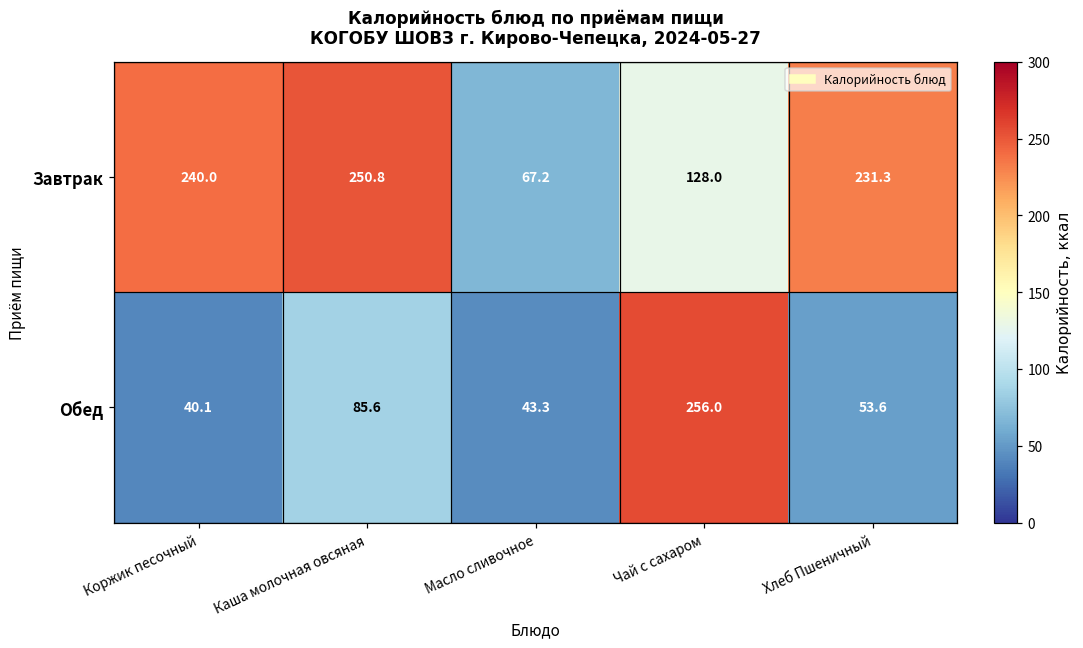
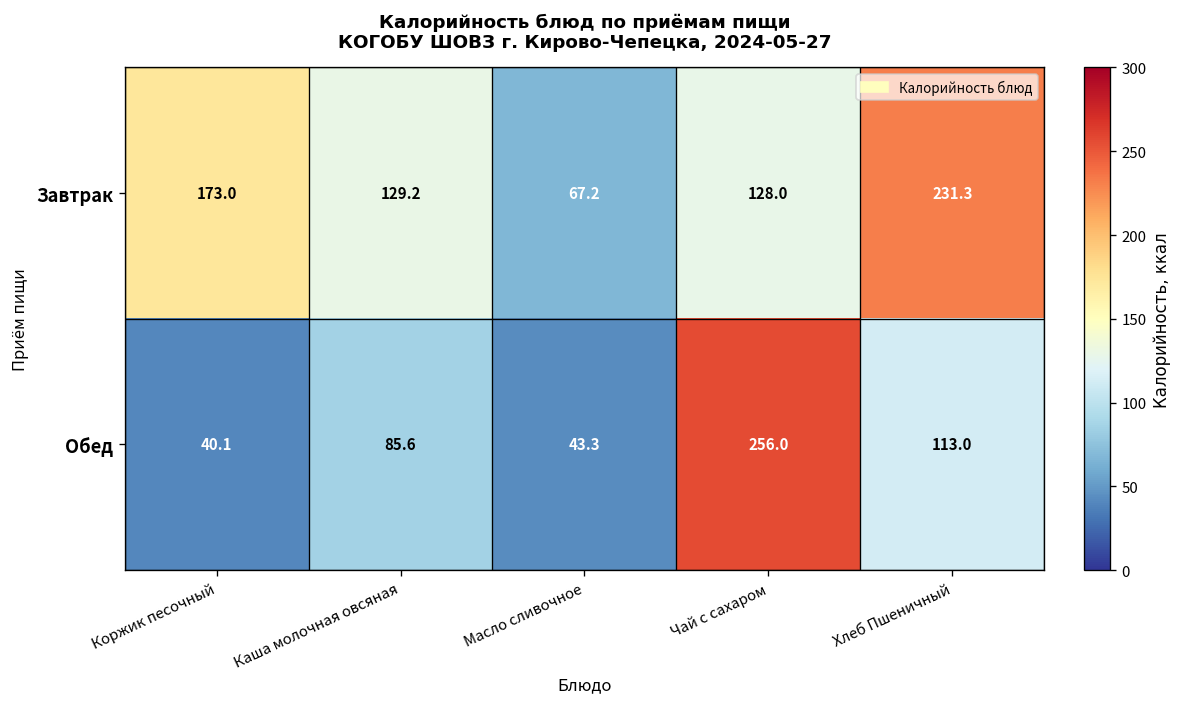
Завтрак, Коржик песочный: 240.0 -> 173.0
Завтрак, Каша молочная овсяная: 250.8 -> 129.2
Обед, Хлеб Пшеничный: 53.6 -> 113.0
